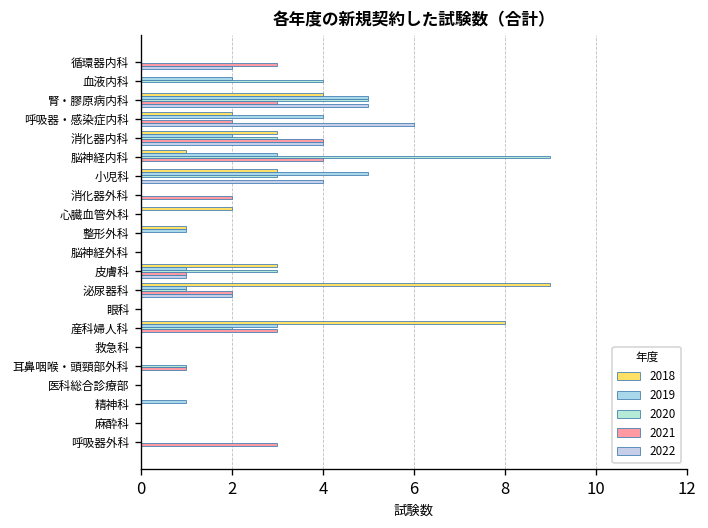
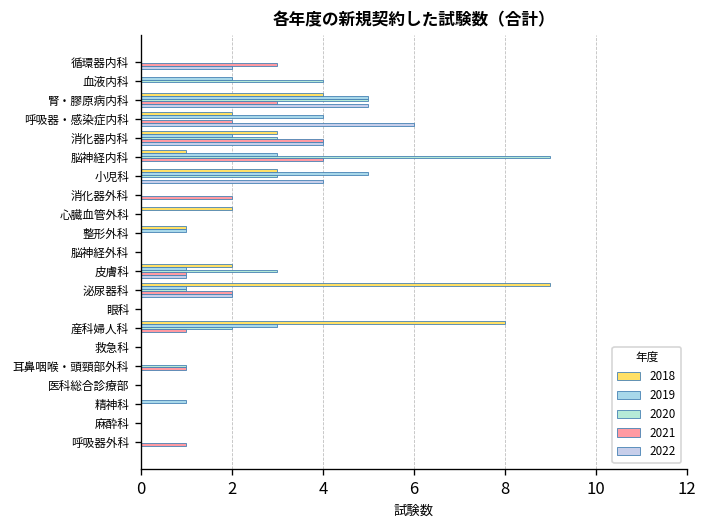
2018, 皮膚科: 3 -> 2
2021, 産科婦人科: 3 -> 1
2021, 呼吸器外科: 3 -> 1
